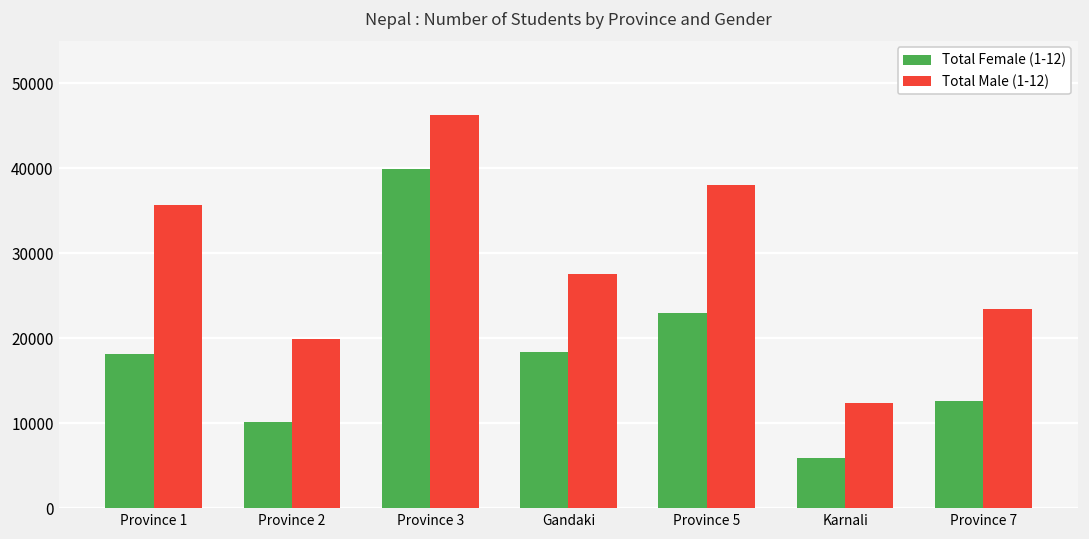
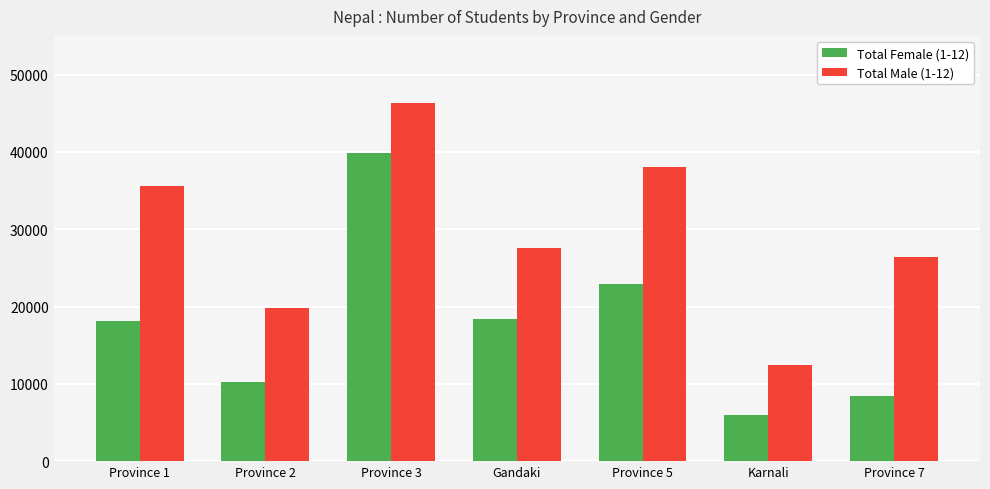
Total Female (1-12), Province 7: 13000 -> 8000
Total Male (1-12), Province 7: 23000 -> 26000
